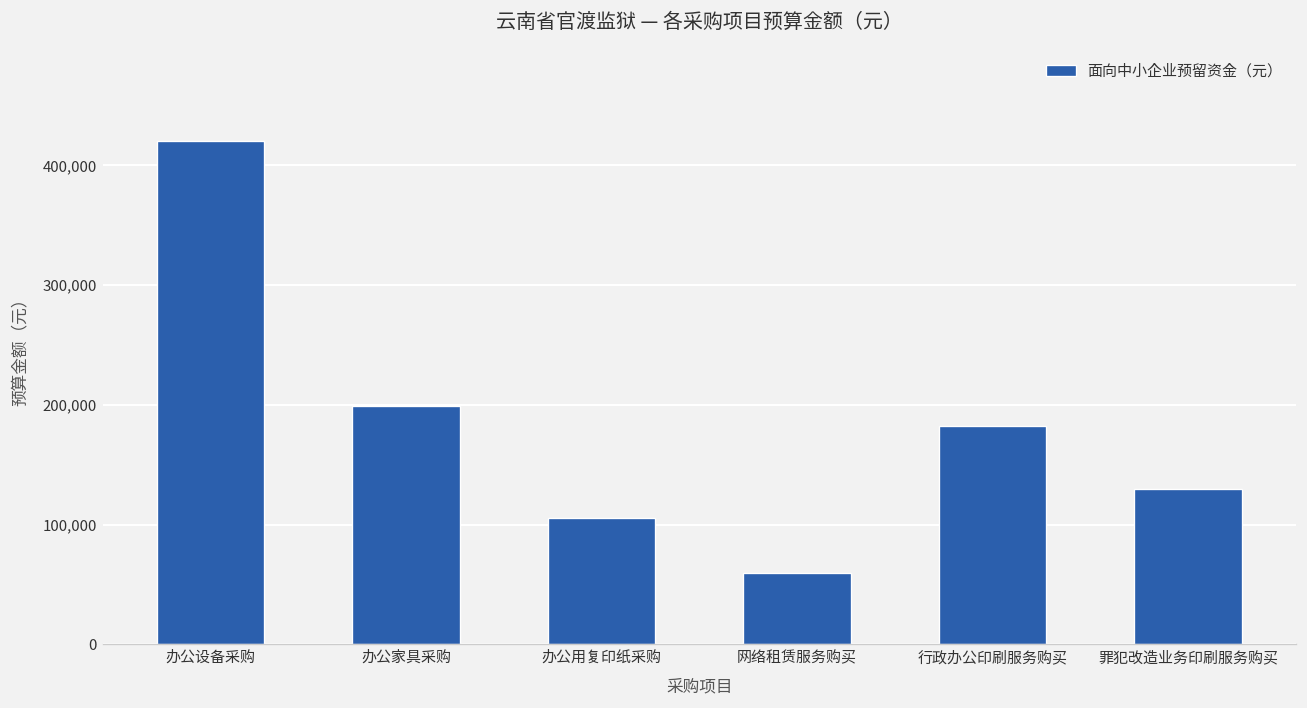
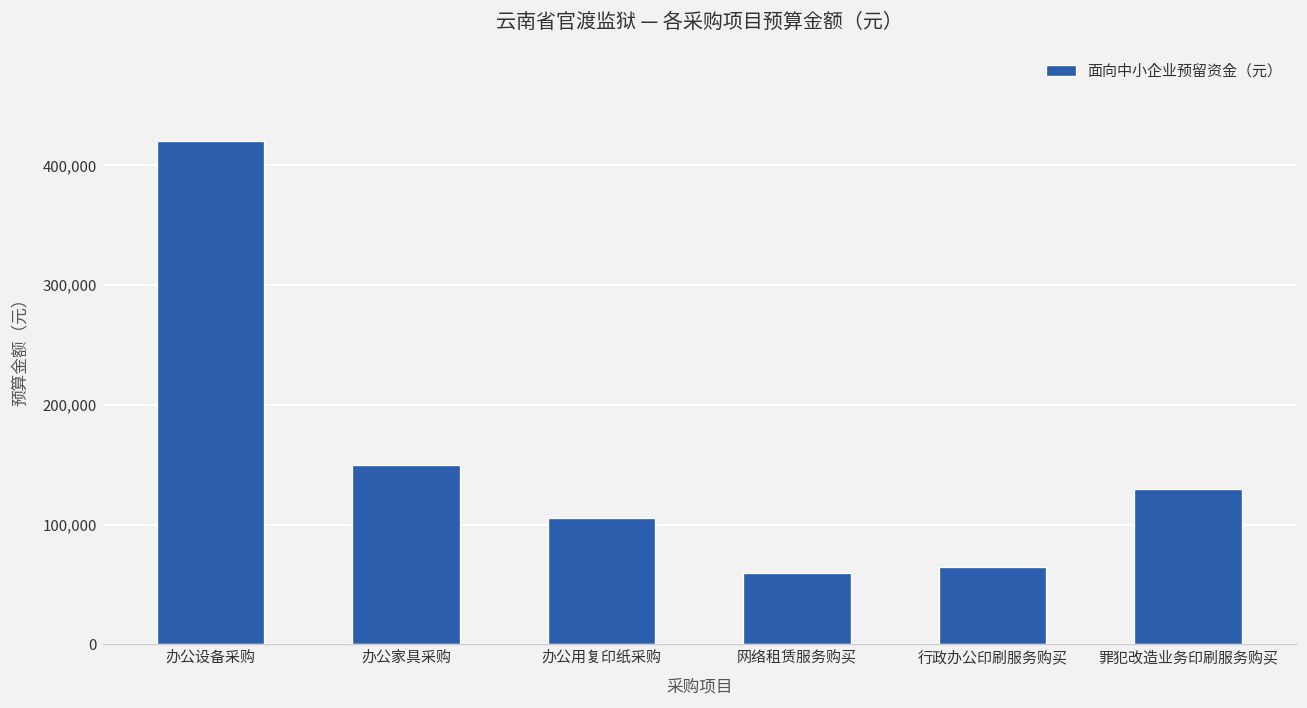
办公家具采购: 200,000 -> 150,000
行政办公印刷服务购买: 180,000 -> 60,000
